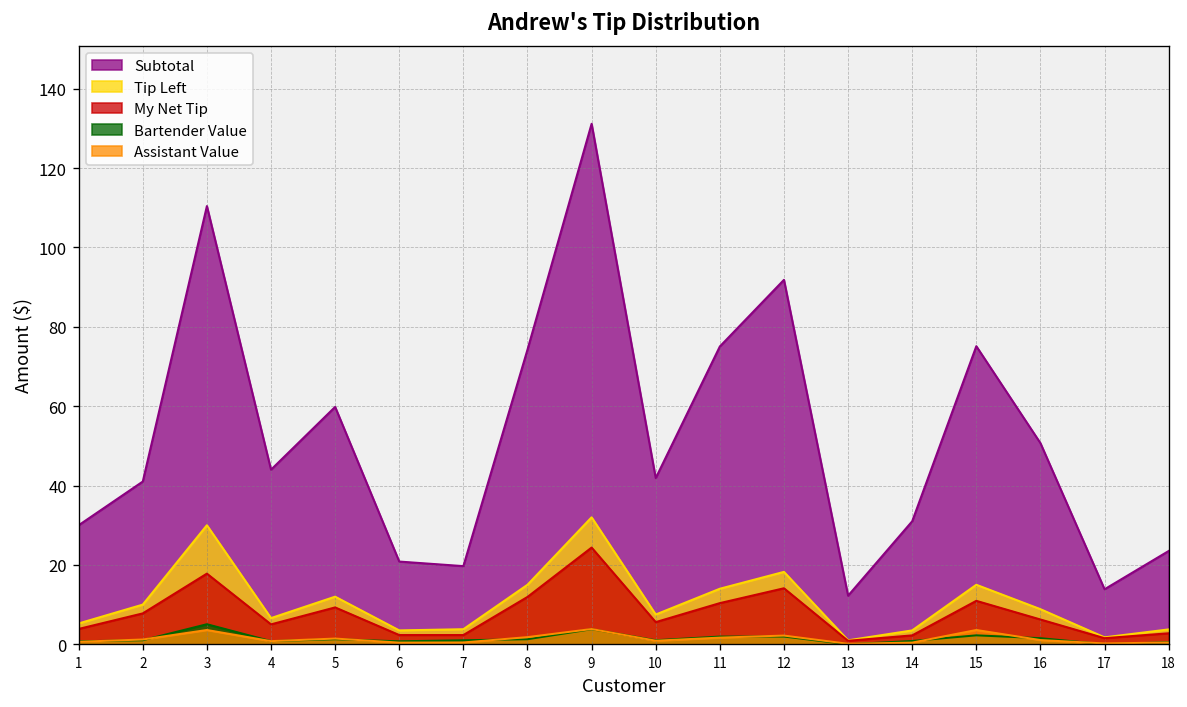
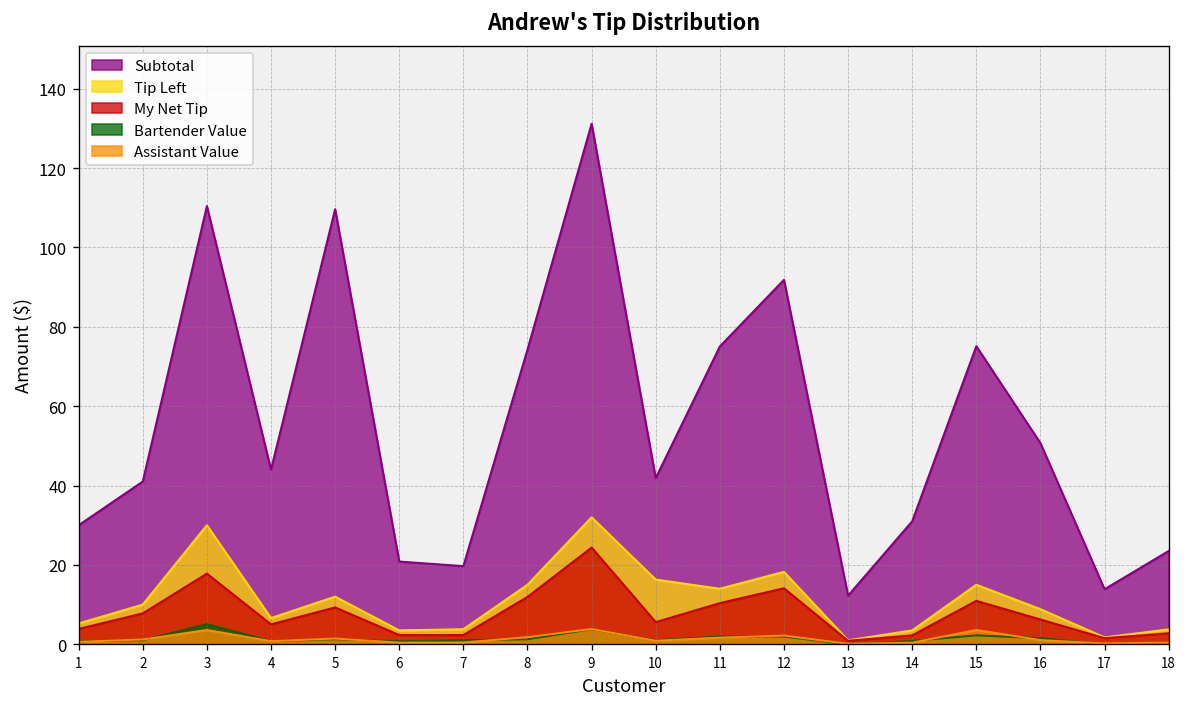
Subtotal, 5: 60 -> 110
Tip Left, 10: 8 -> 16
